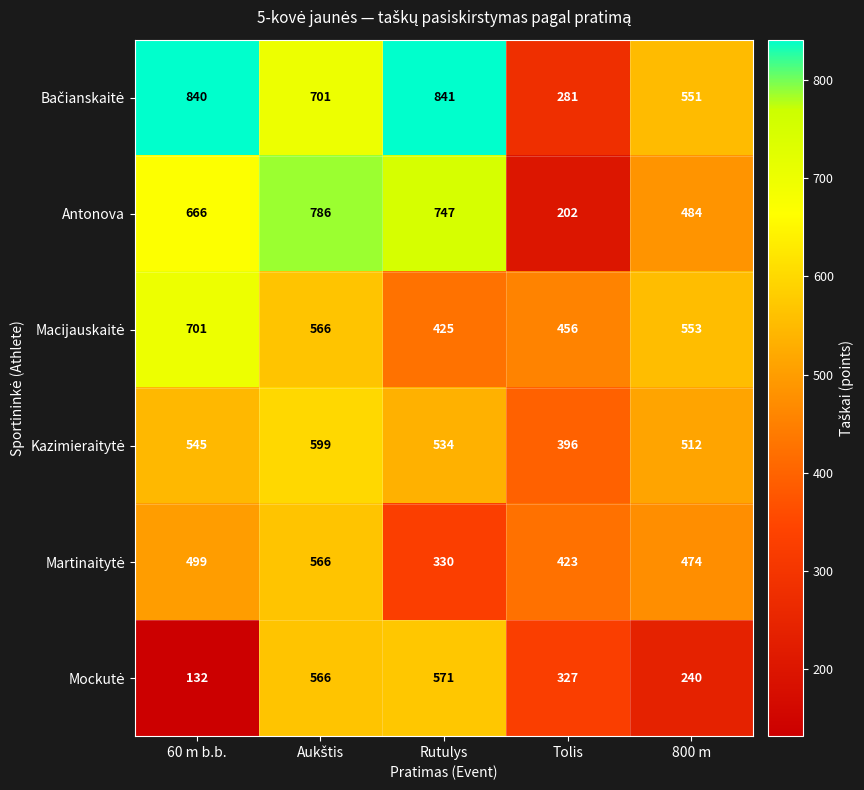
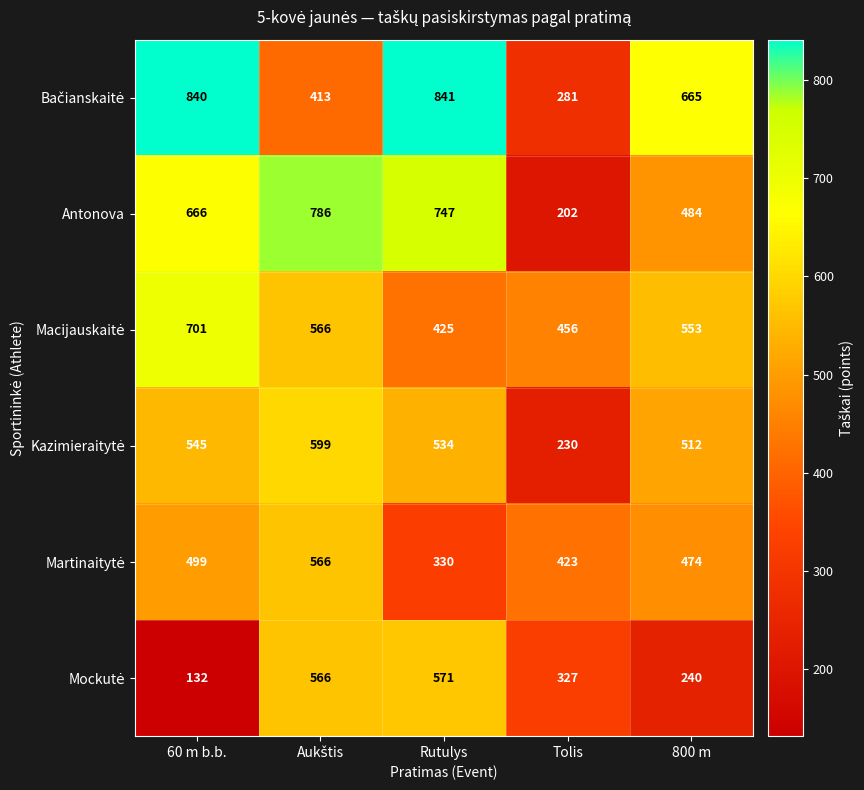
Bačianskaitė, Aukštis: 701 -> 413
Bačianskaitė, 800 m: 551 -> 665
Kazimieraitytė, Tolis: 396 -> 230
